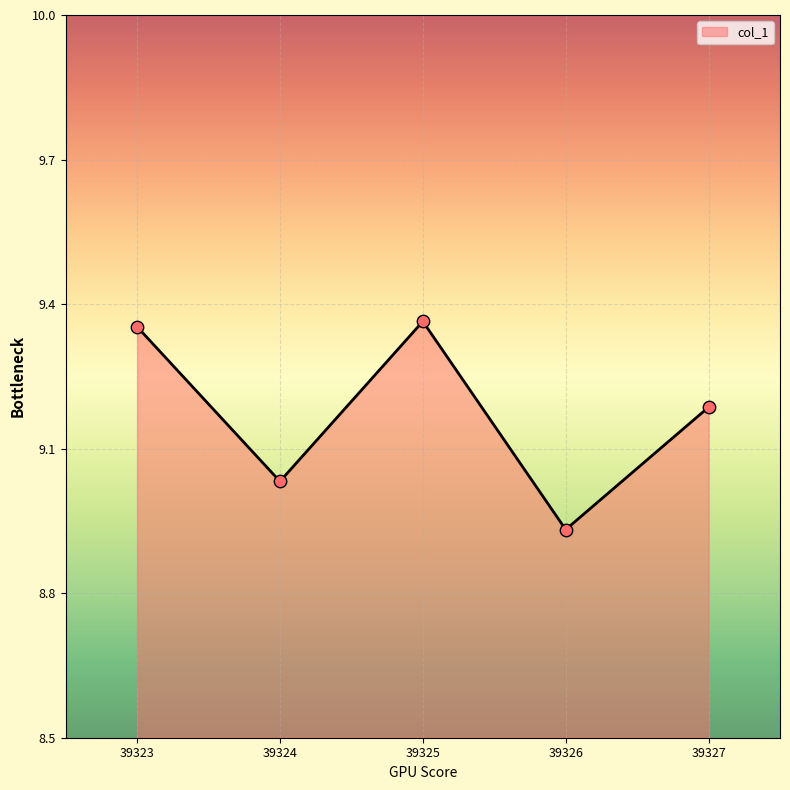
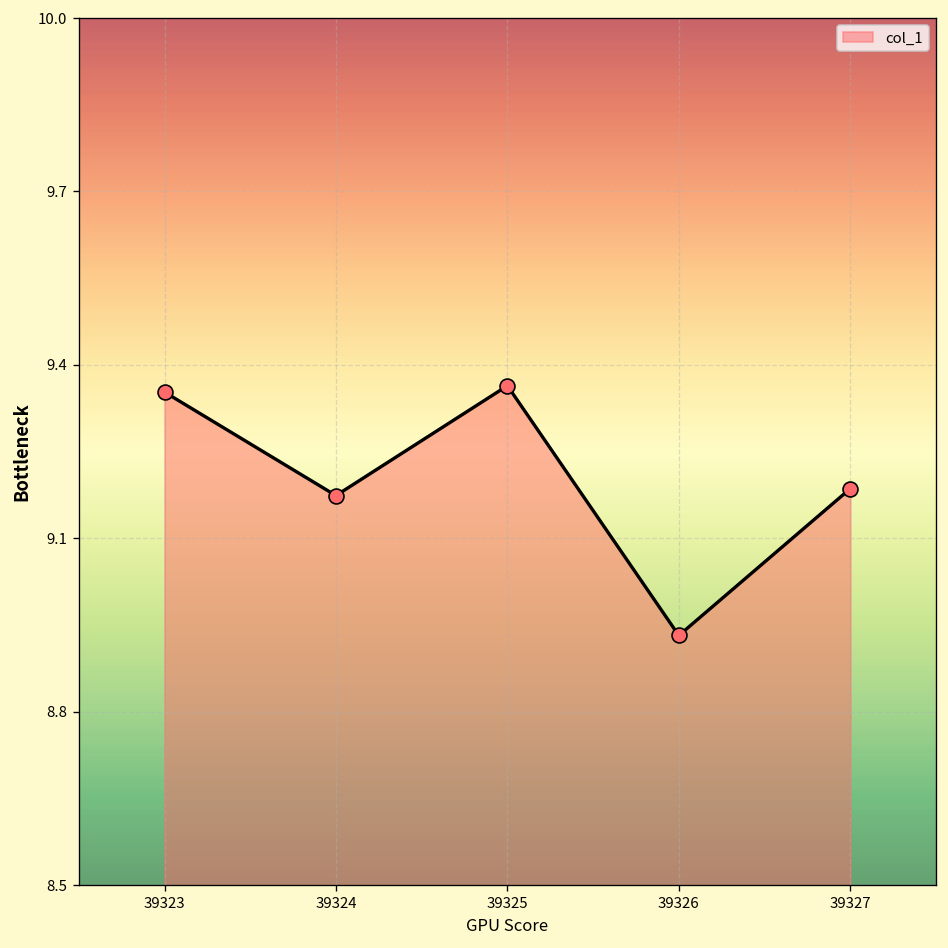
39324: 9.03 -> 9.17
